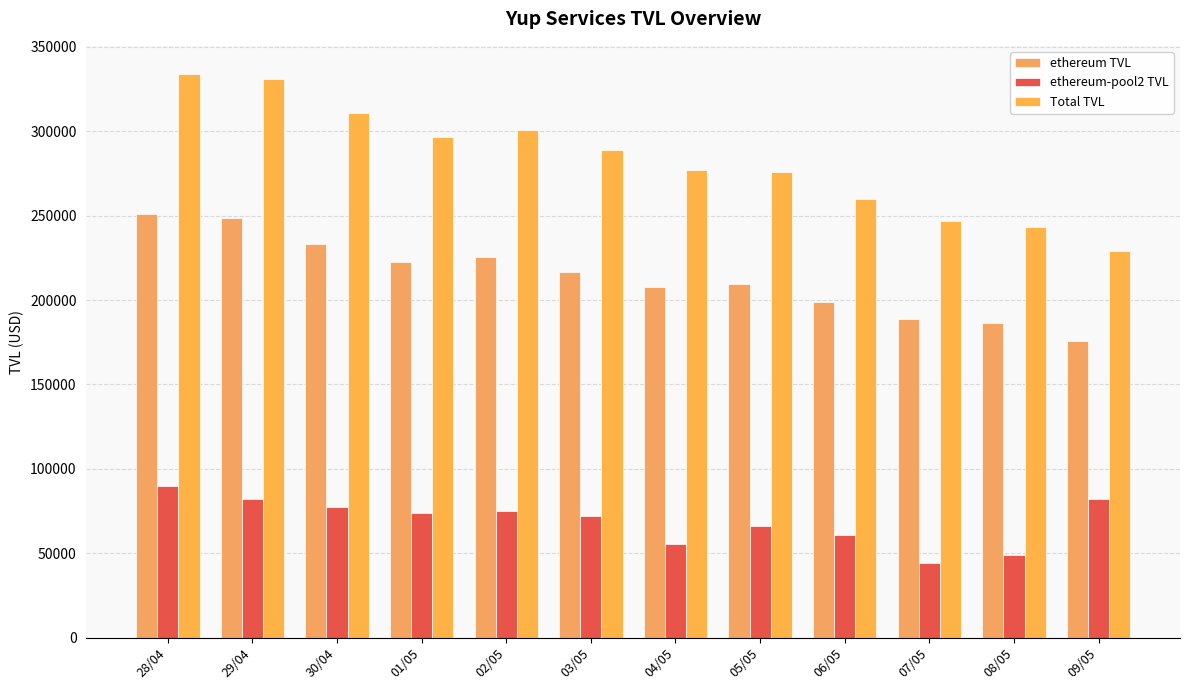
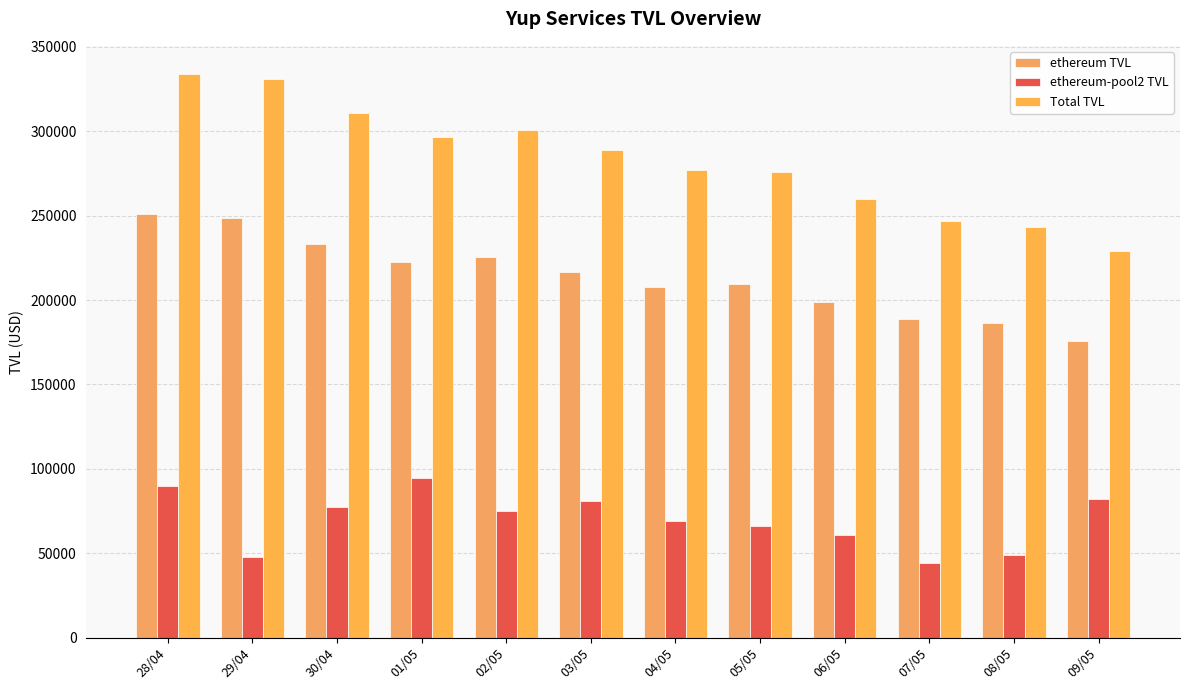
ethereum-pool2 TVL, 29/04: 82000 -> 48000
ethereum-pool2 TVL, 01/05: 74000 -> 95000
ethereum-pool2 TVL, 03/05: 72000 -> 81000
ethereum-pool2 TVL, 04/05: 56000 -> 69000
